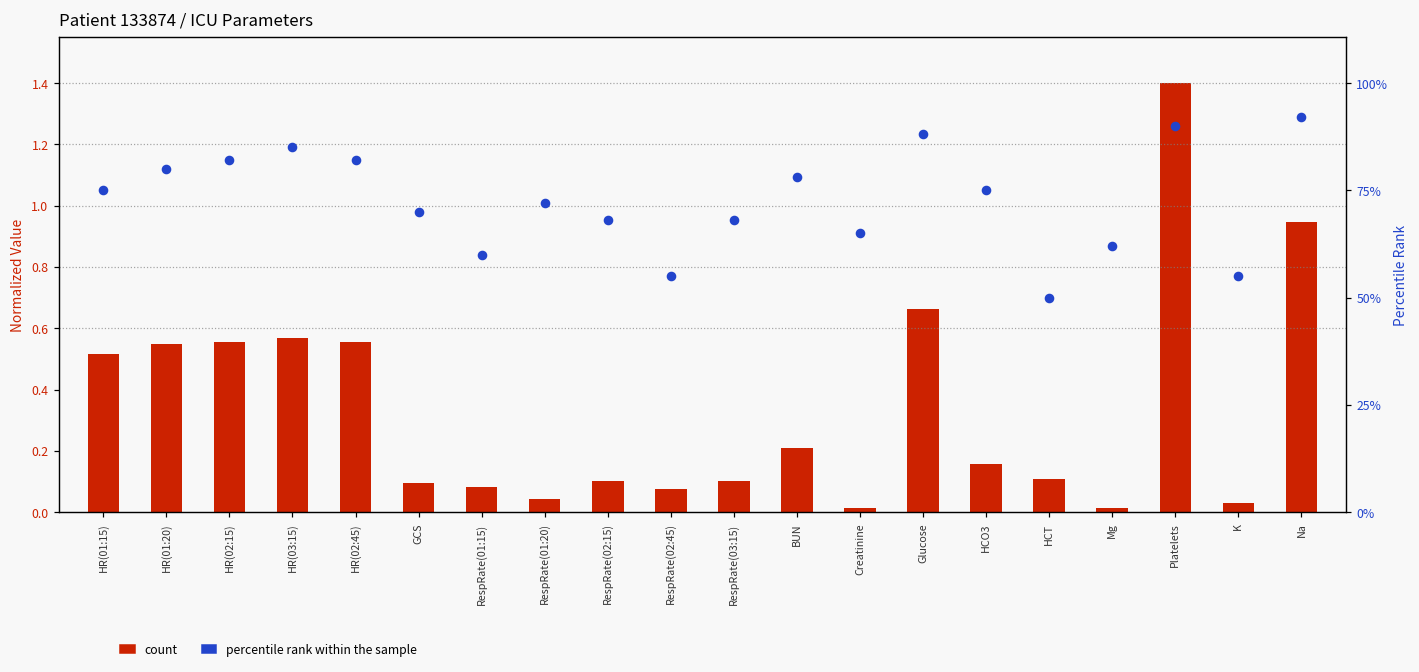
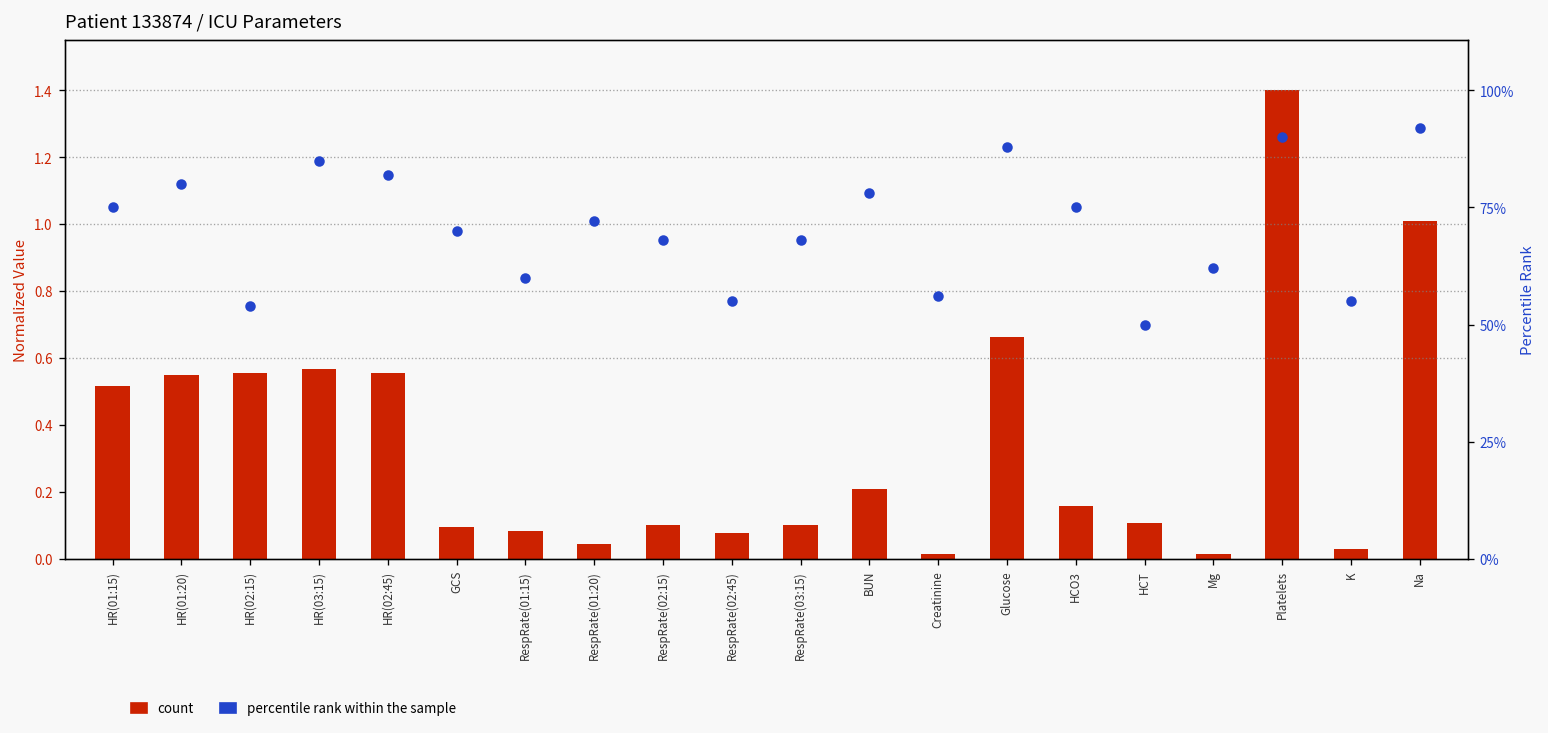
count, Na: 0.95 -> 1.01
percentile rank within the sample, HR(02:15): 82% -> 54%
percentile rank within the sample, Creatinine: 65% -> 56%
